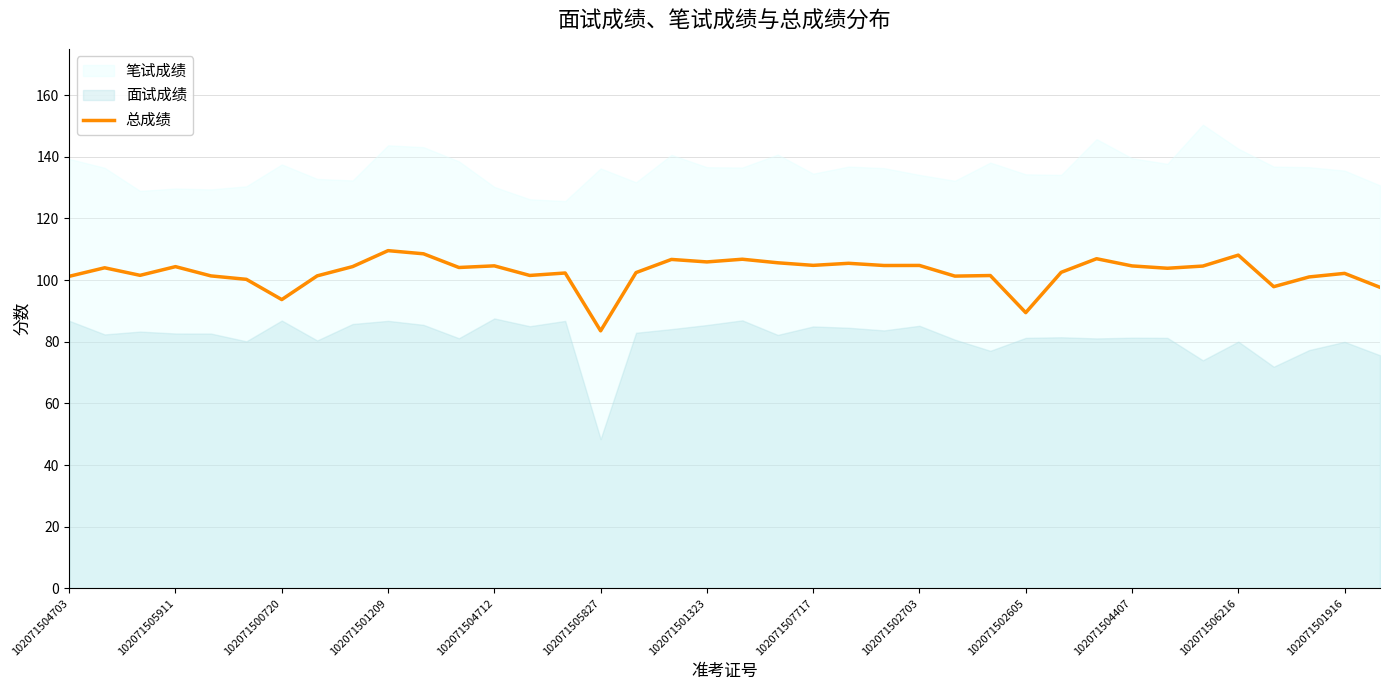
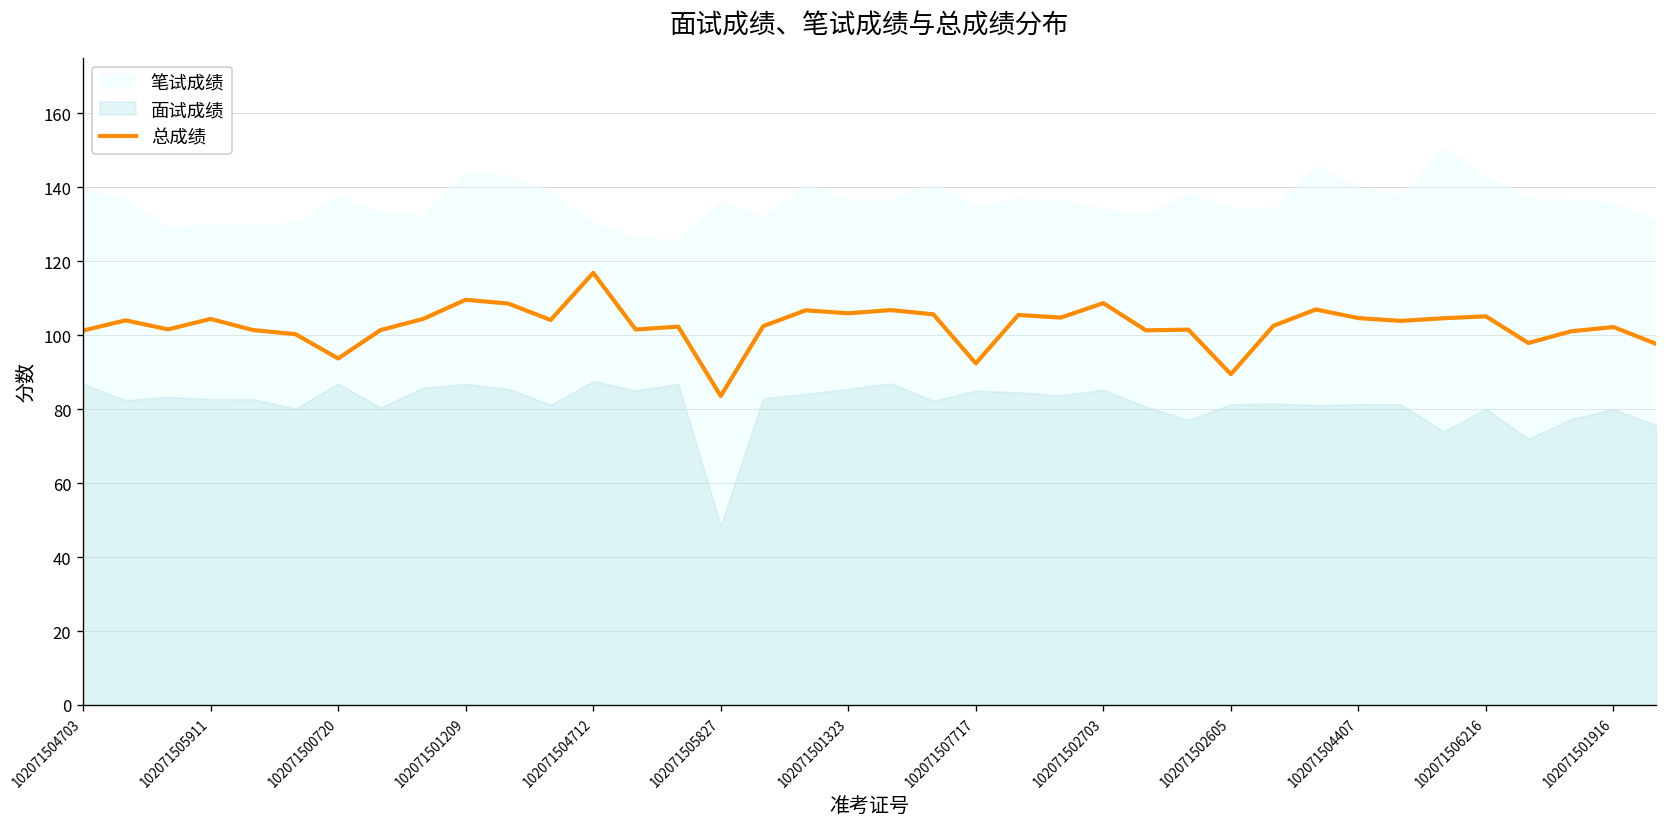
总成绩, 102071504712: 105 -> 117
总成绩, 102071507717: 105 -> 92
总成绩, 102071502703: 105 -> 109
总成绩, 102071506216: 108 -> 105
